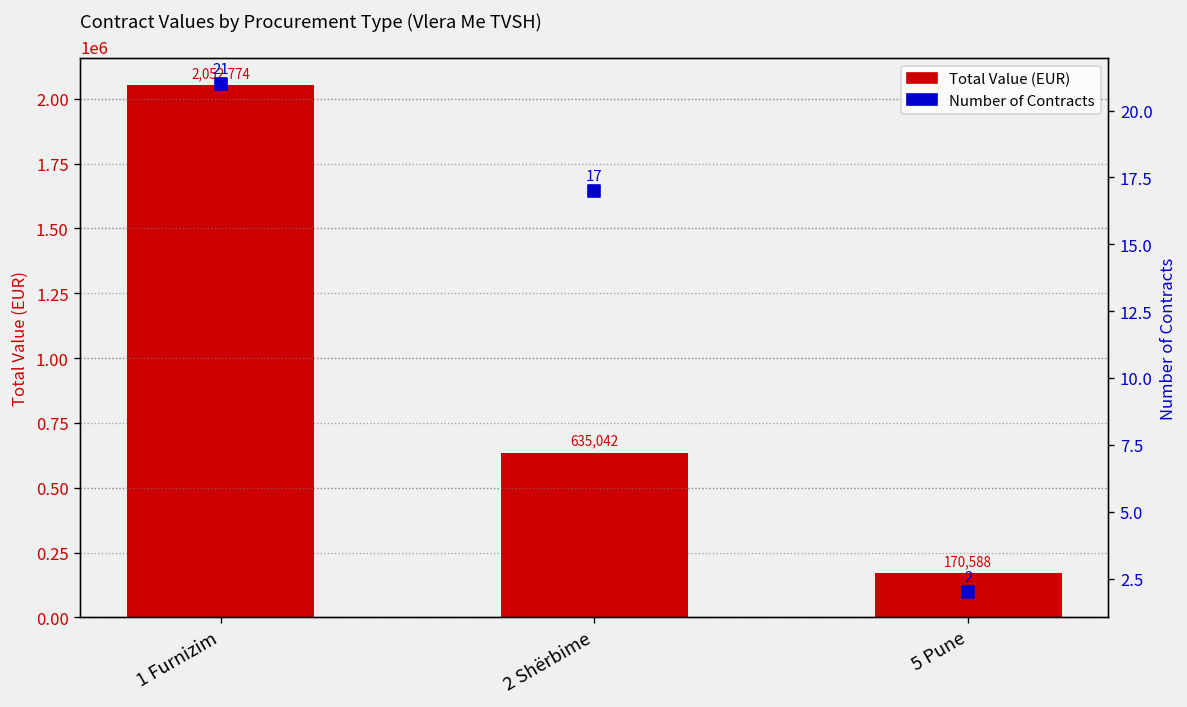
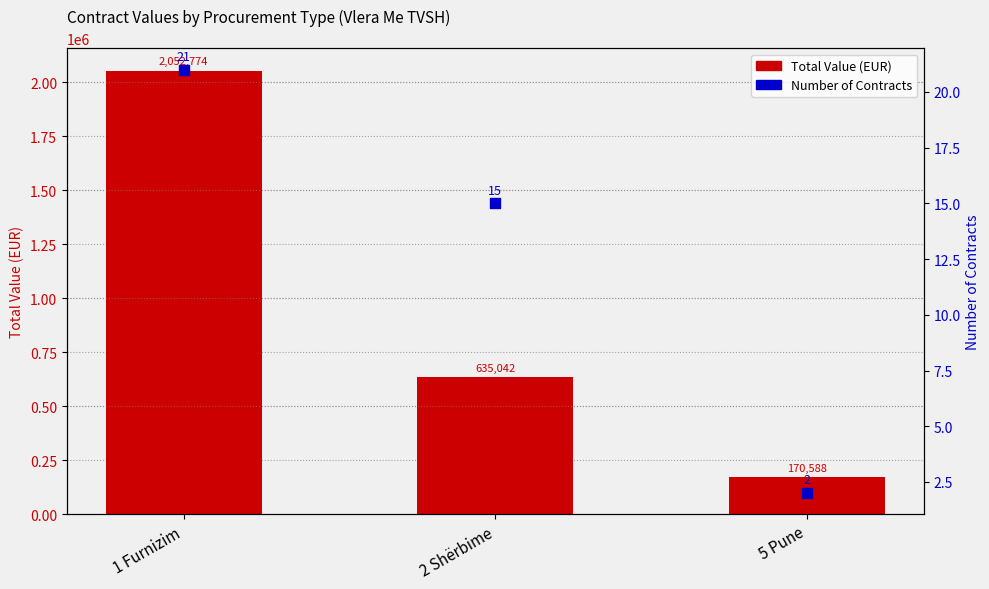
Number of Contracts, 2 Shërbime: 17 -> 15
